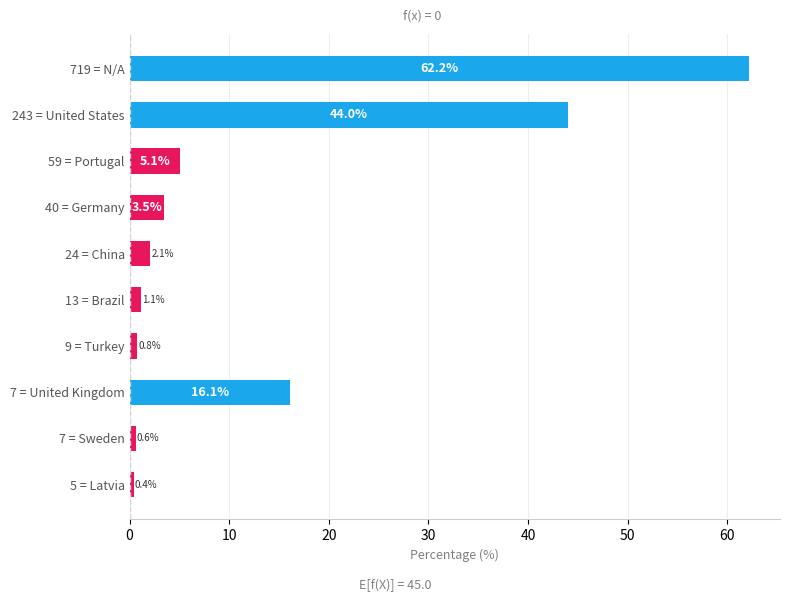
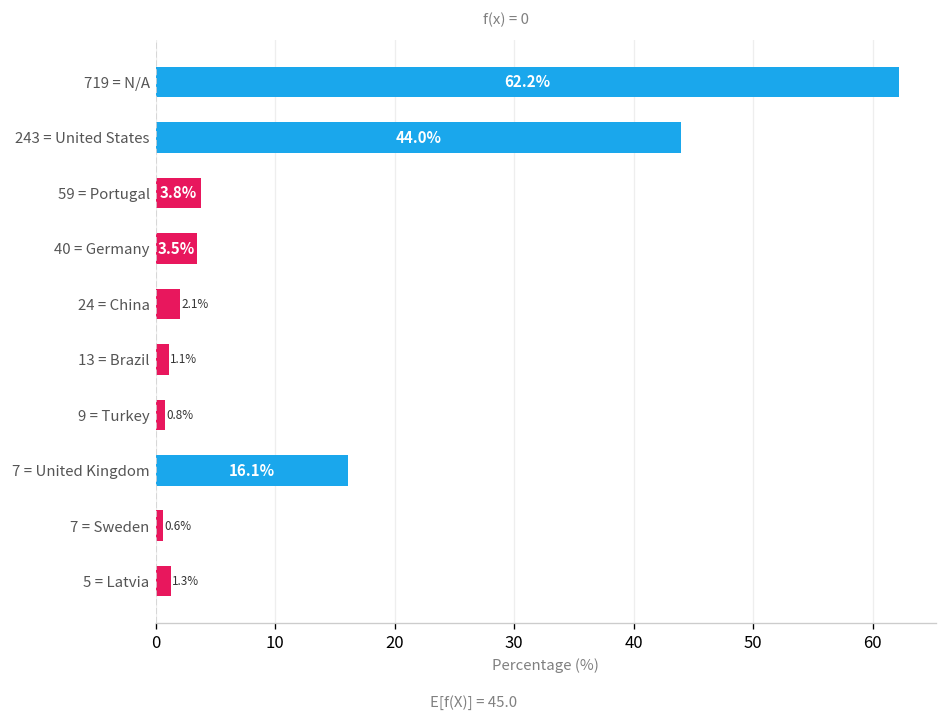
59 = Portugal: 5.1% -> 3.8%
5 = Latvia: 0.4% -> 1.3%
